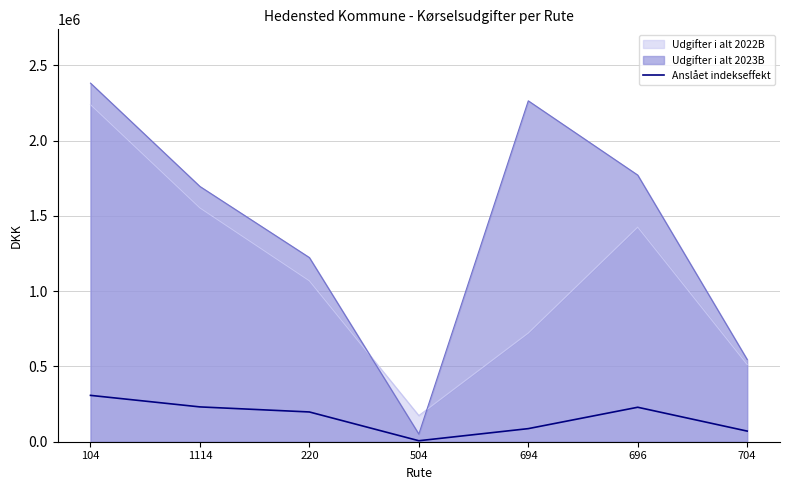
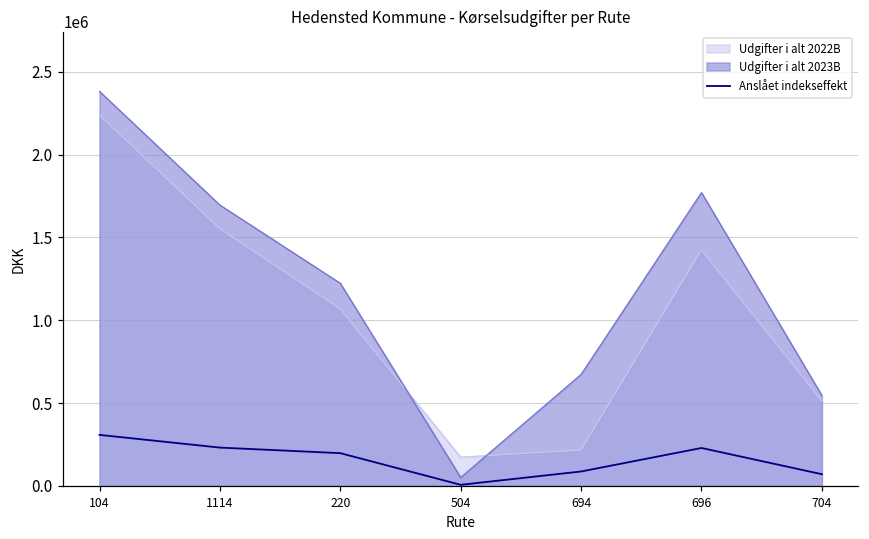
Udgifter i alt 2022B, 694: 720000 -> 220000
Udgifter i alt 2023B, 694: 2260000 -> 670000
